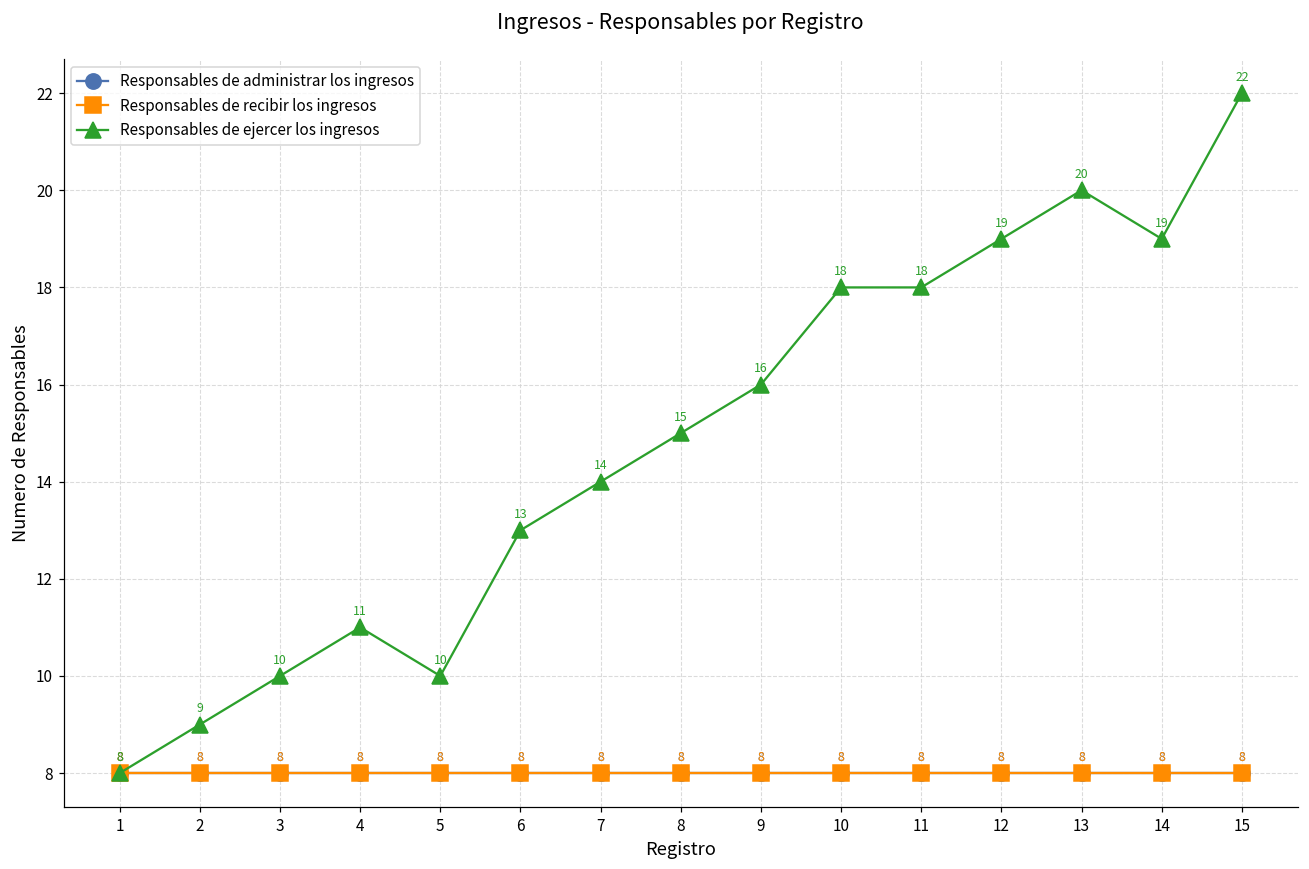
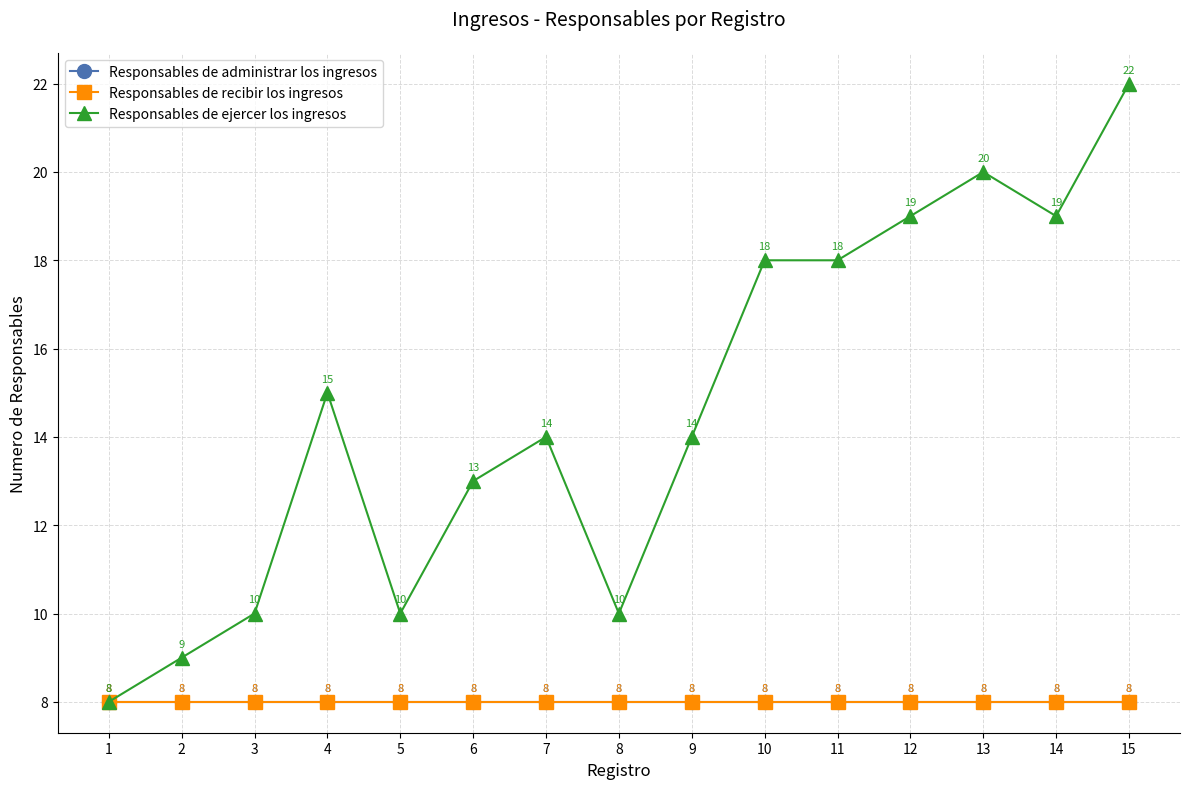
Responsables de ejercer los ingresos, 4: 11 -> 15
Responsables de ejercer los ingresos, 8: 15 -> 10
Responsables de ejercer los ingresos, 9: 16 -> 14
